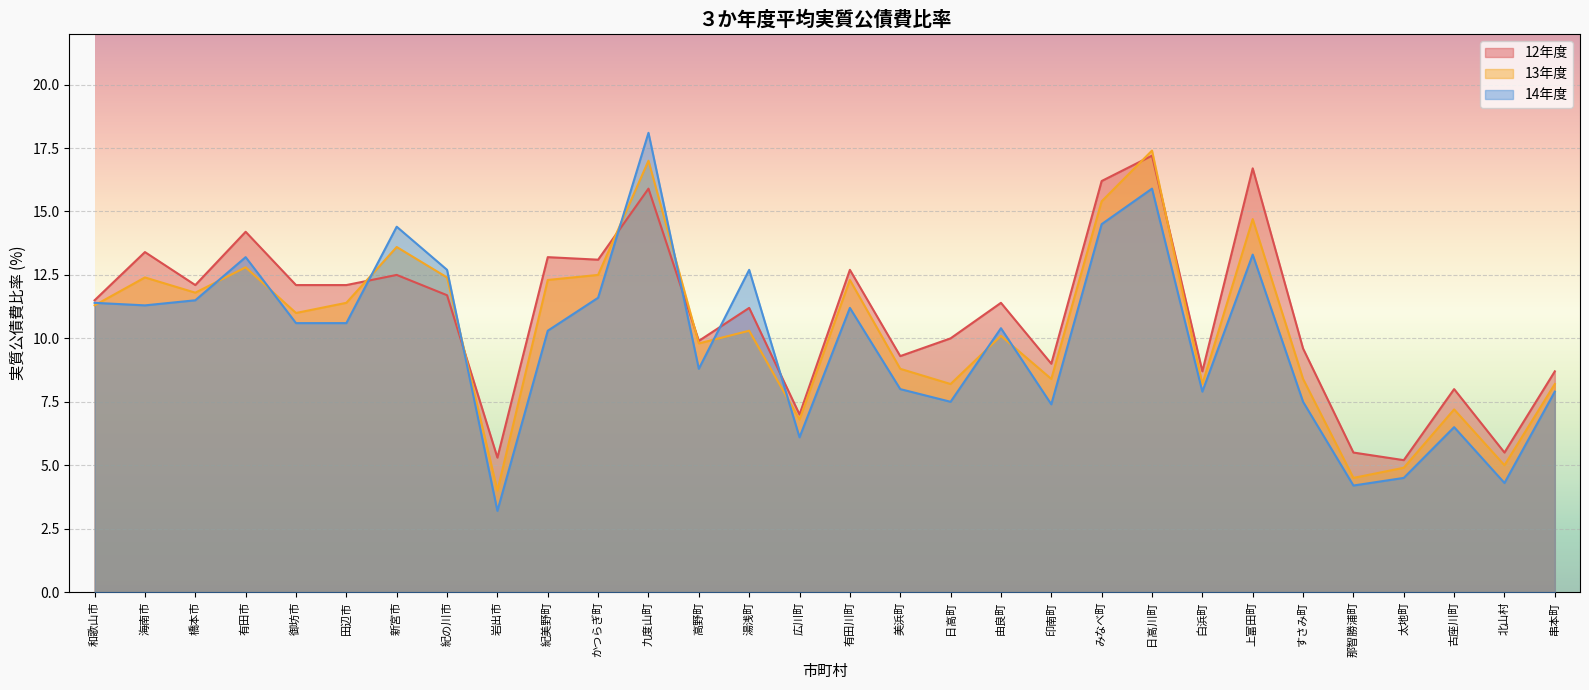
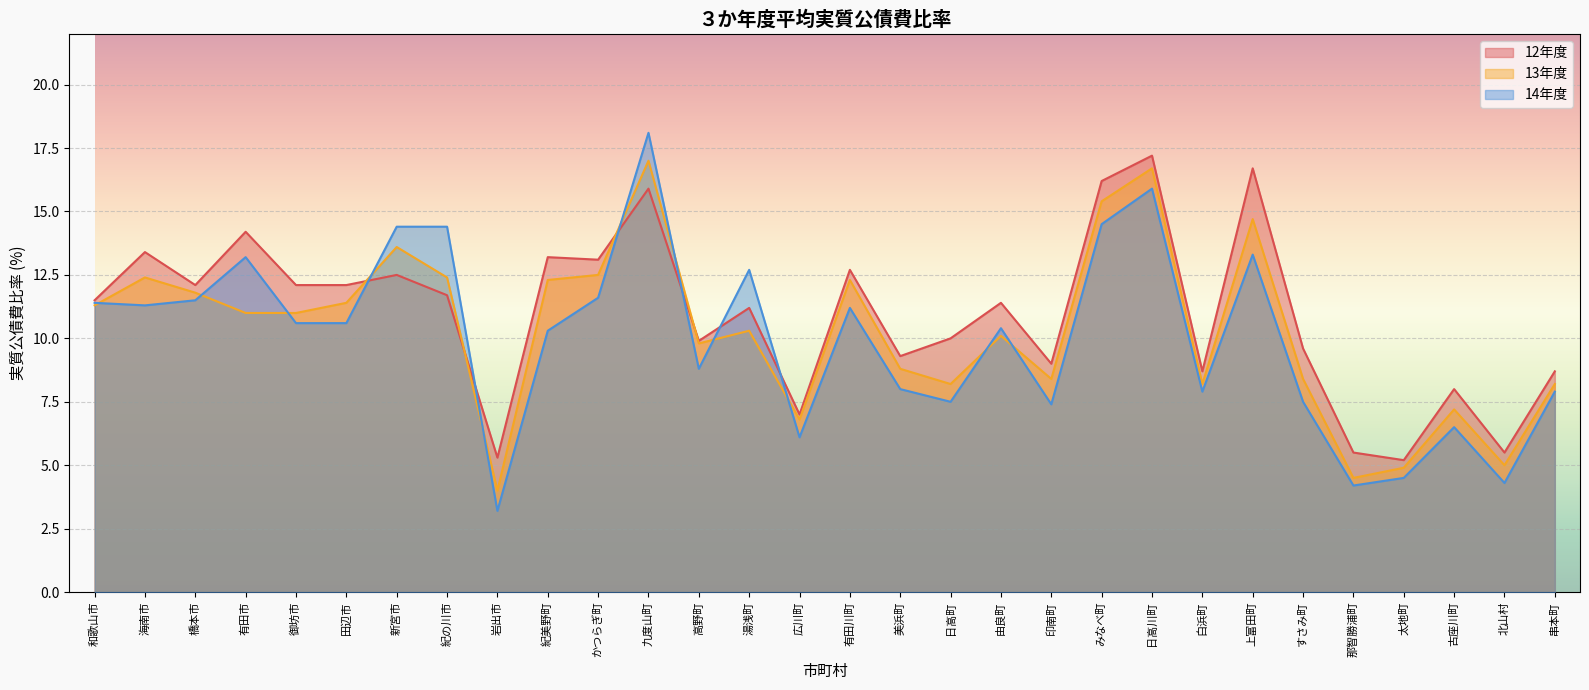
13年度, 有田市: 12.8 -> 11.0
14年度, 紀の川市: 12.7 -> 14.4
13年度, 日高川町: 17.4 -> 16.7
